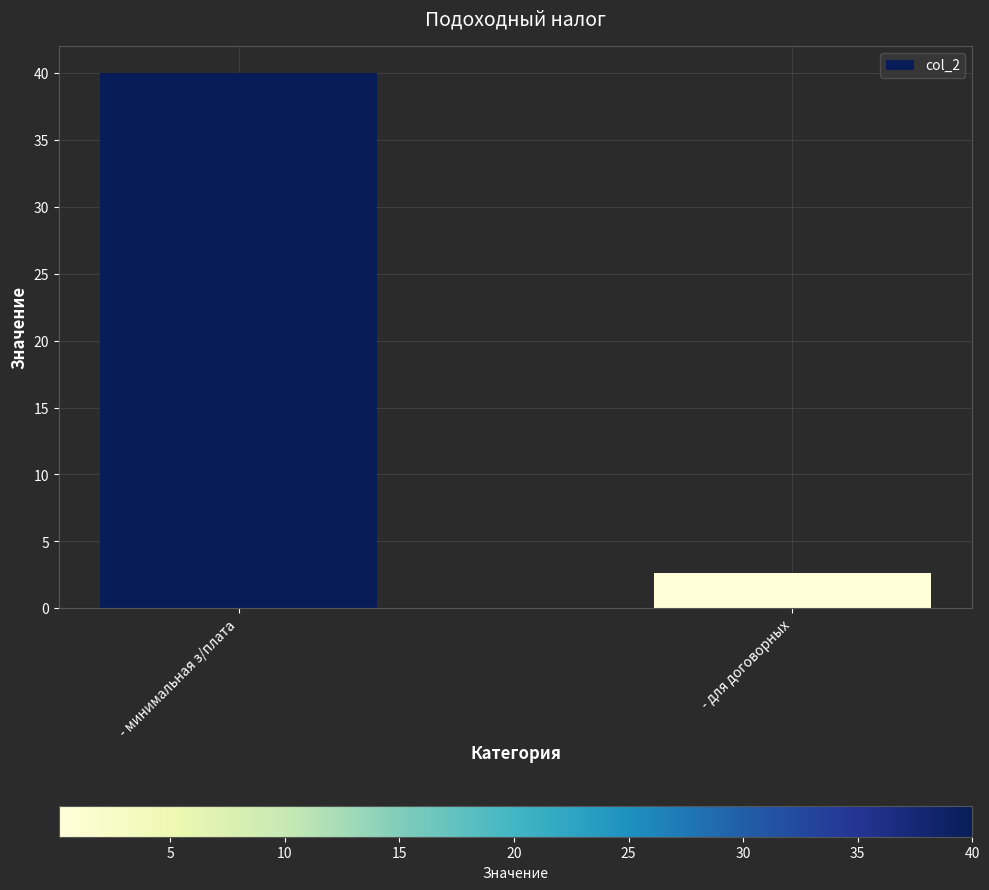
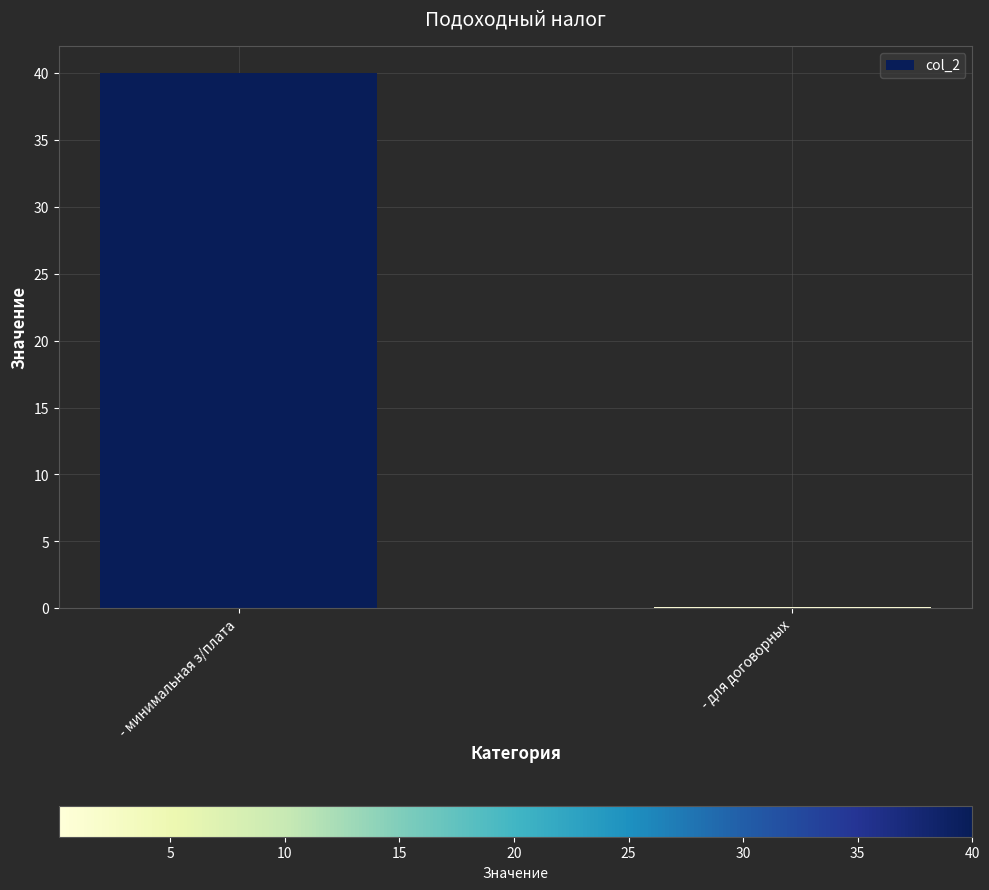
- для договорных: 2.7 -> 0.1
